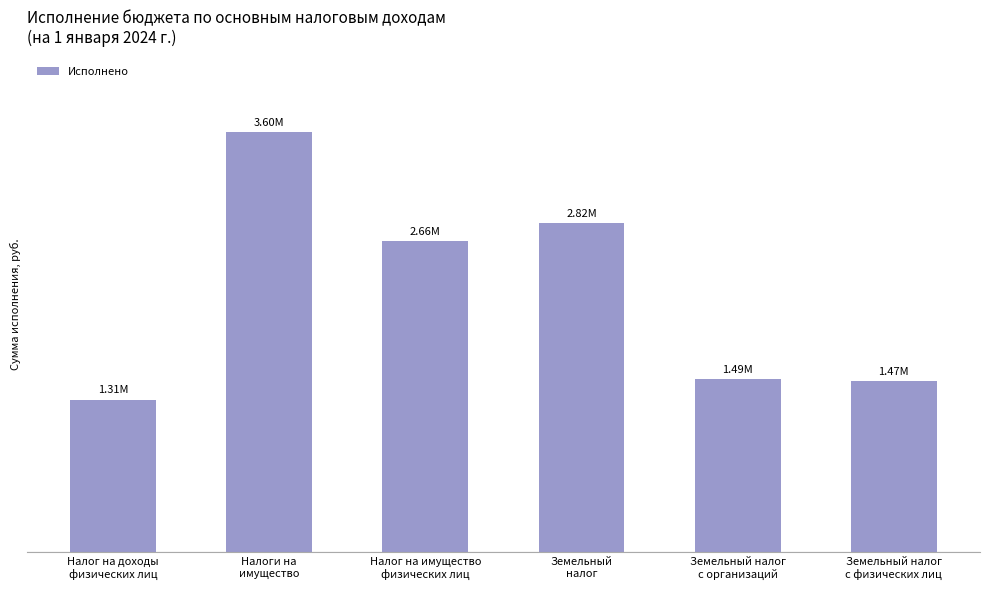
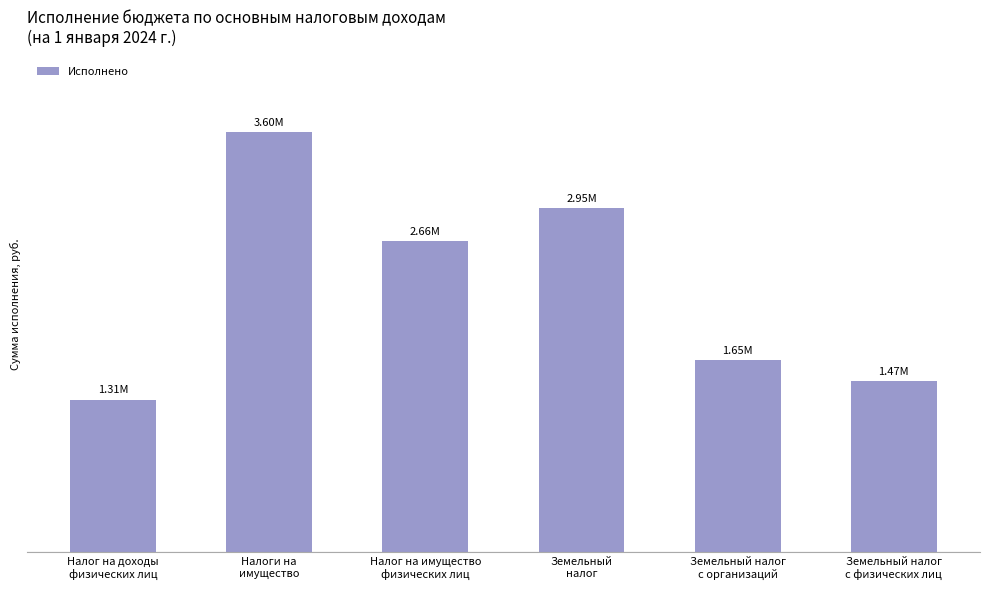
Земельный налог: 2.82M -> 2.95M
Земельный налог с организаций: 1.49M -> 1.65M
